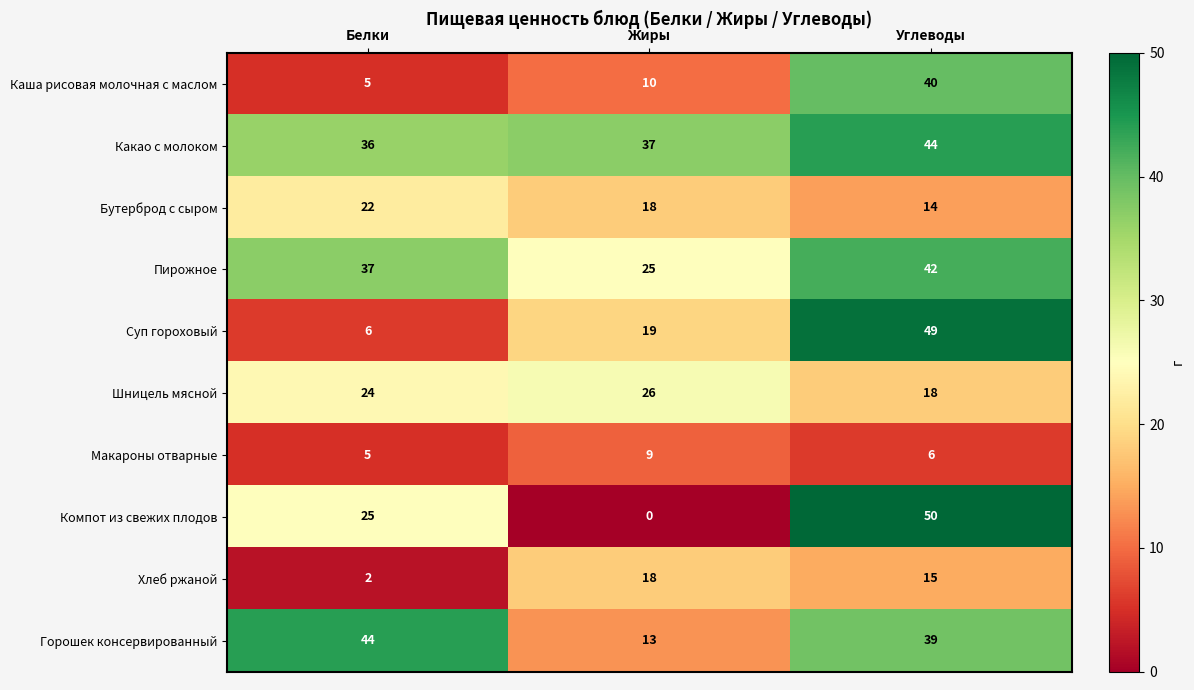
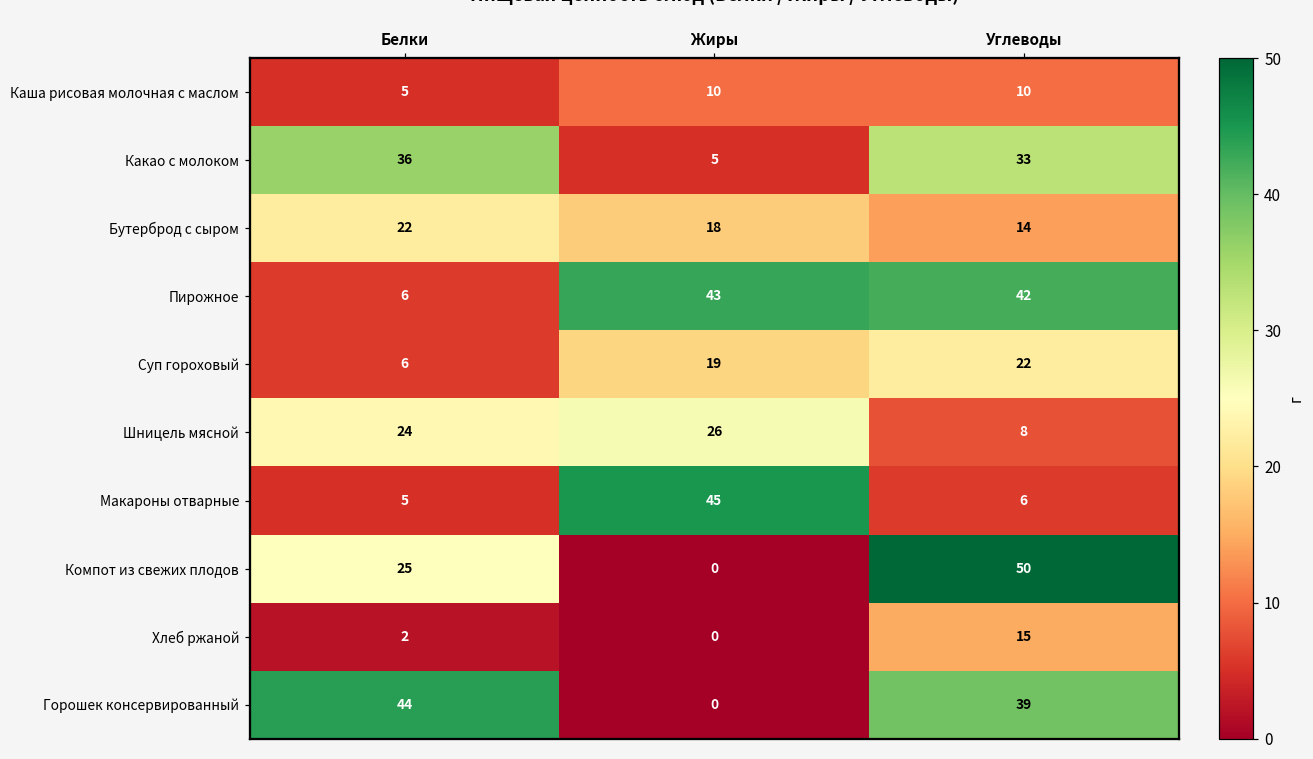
Каша рисовая молочная с маслом, Углеводы: 40 -> 10
Какао с молоком, Жиры: 37 -> 5
Какао с молоком, Углеводы: 44 -> 33
Пирожное, Белки: 37 -> 6
Пирожное, Жиры: 25 -> 43
Суп гороховый, Углеводы: 49 -> 22
Шницель мясной, Углеводы: 18 -> 8
Макароны отварные, Жиры: 9 -> 45
Хлеб ржаной, Жиры: 18 -> 0
Горошек консервированный, Жиры: 13 -> 0
